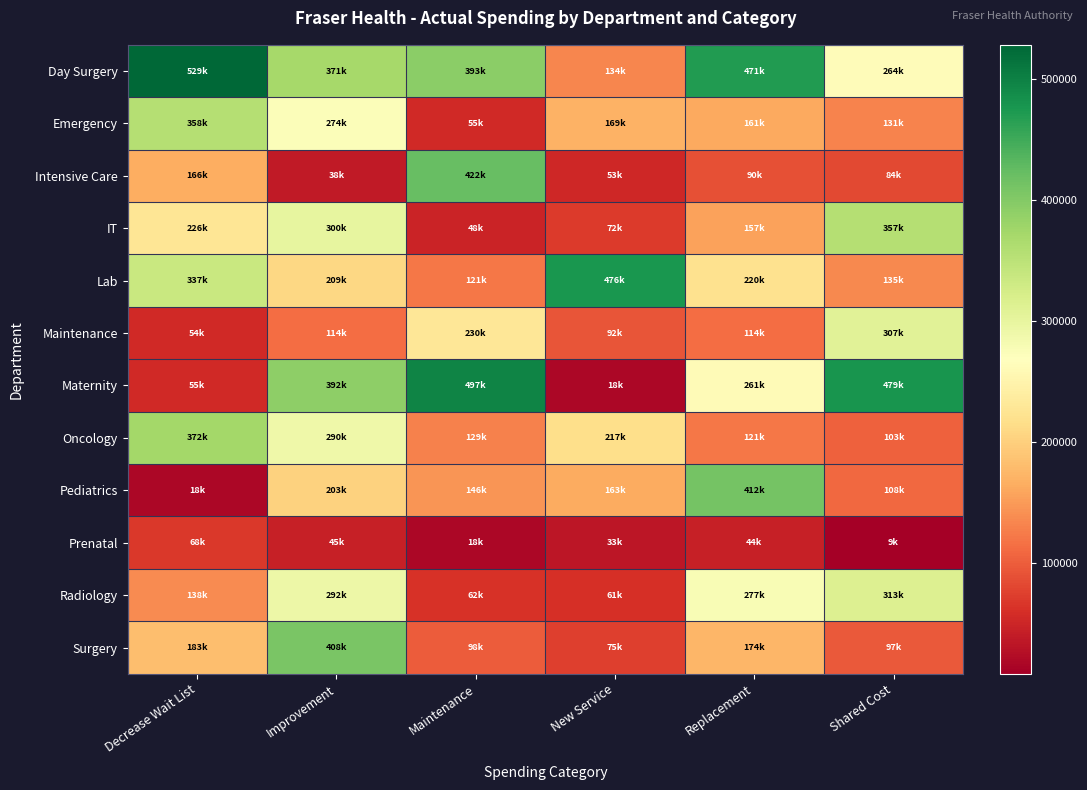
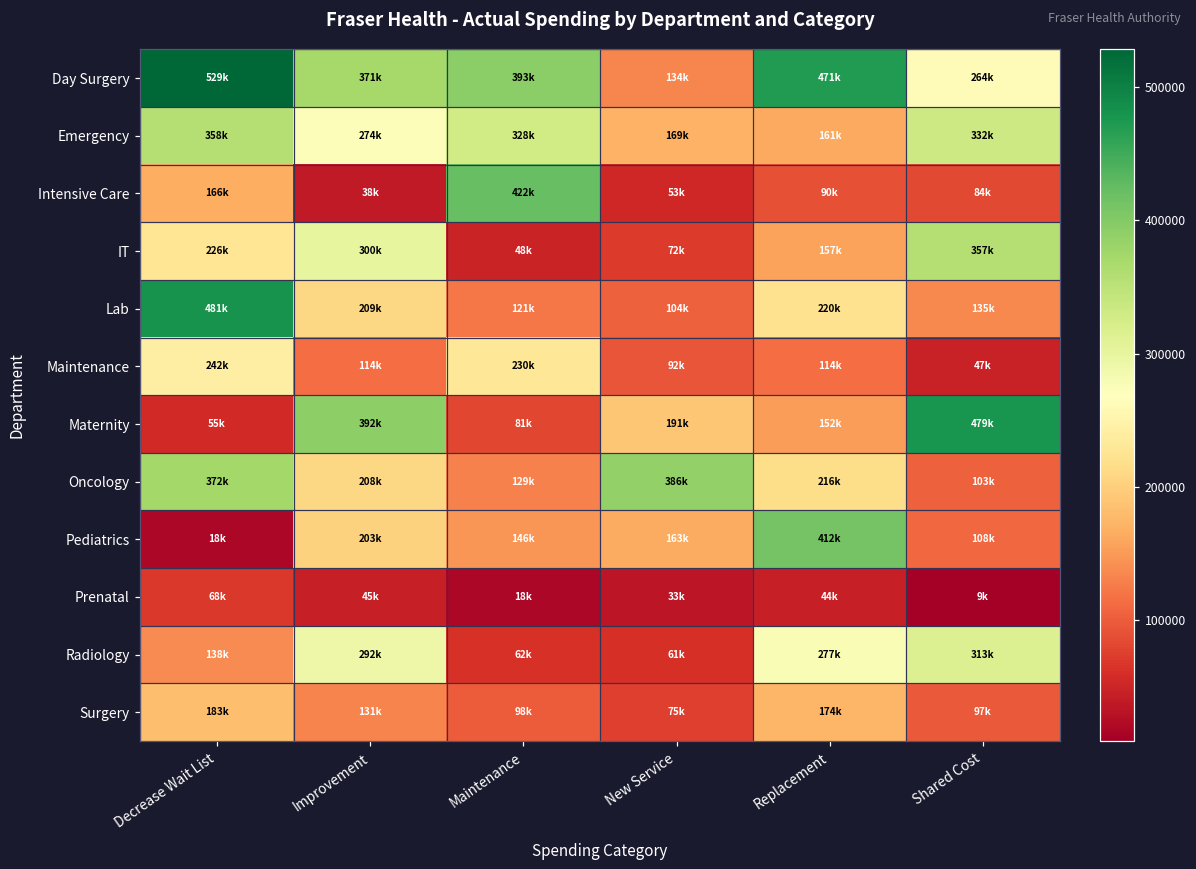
Emergency, Maintenance: 55k -> 328k
Emergency, Shared Cost: 131k -> 332k
Lab, Decrease Wait List: 337k -> 481k
Lab, New Service: 476k -> 104k
Maintenance, Decrease Wait List: 54k -> 242k
Maintenance, Shared Cost: 307k -> 47k
Maternity, Maintenance: 497k -> 81k
Maternity, New Service: 18k -> 191k
Maternity, Replacement: 261k -> 152k
Oncology, Improvement: 290k -> 208k
Oncology, New Service: 217k -> 386k
Oncology, Replacement: 121k -> 216k
Surgery, Improvement: 408k -> 131k
